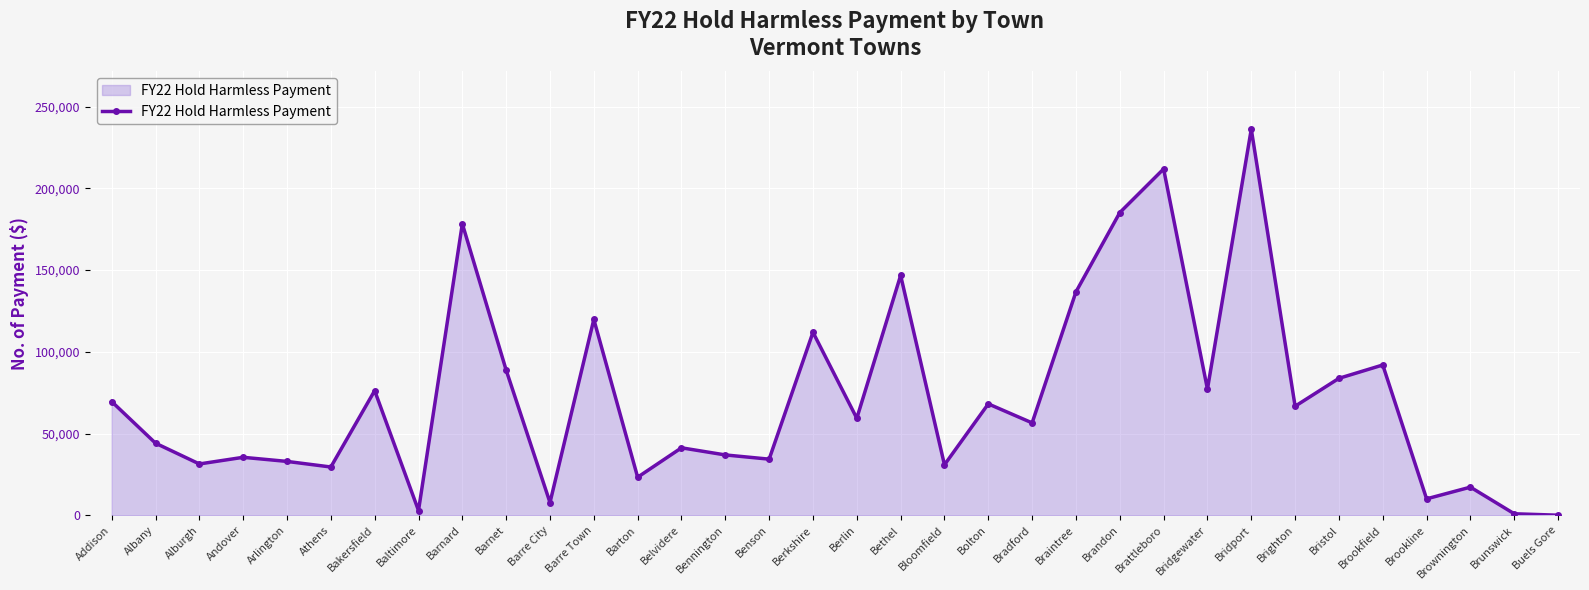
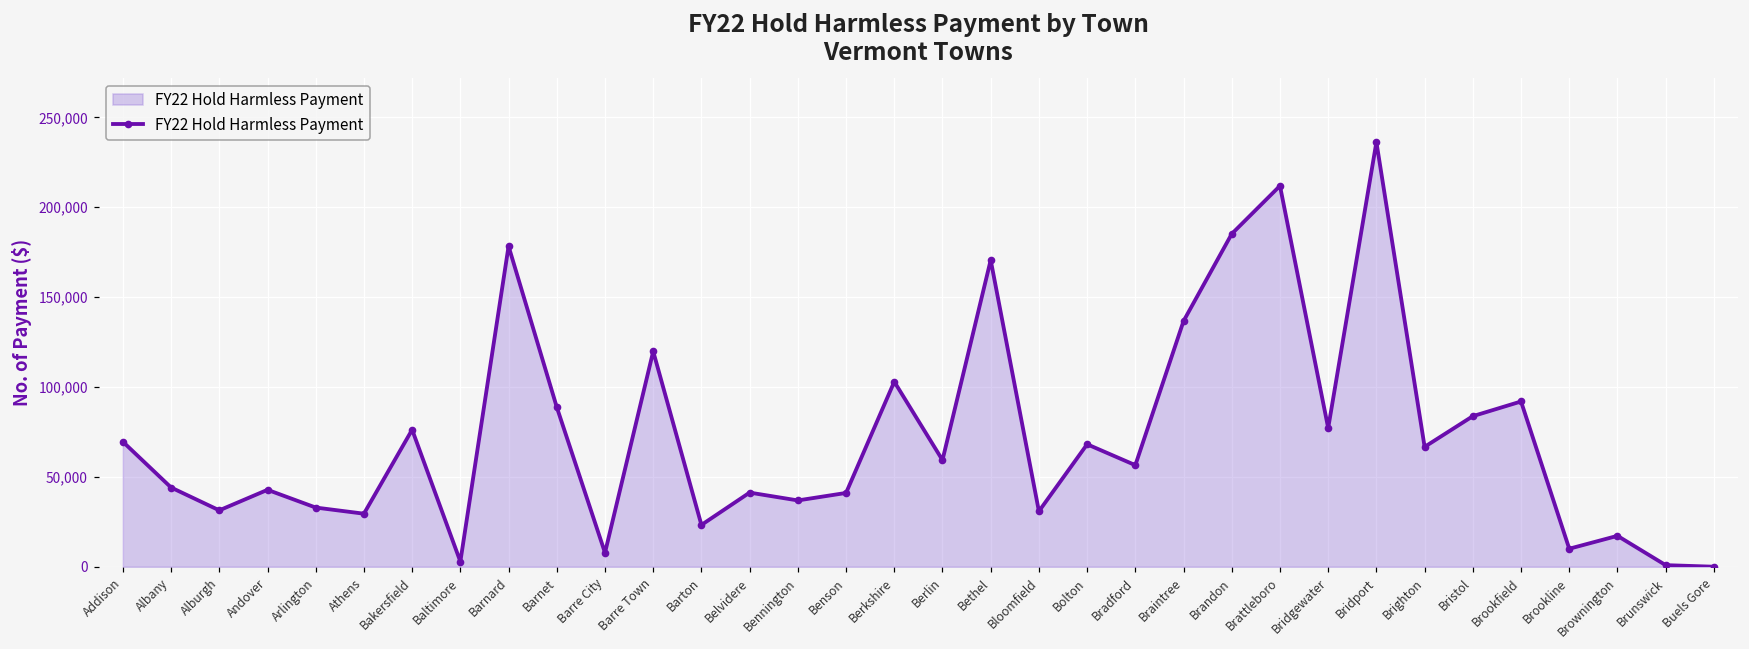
Andover: 35,000 -> 43,000
Benson: 34,000 -> 41,000
Berkshire: 112,000 -> 103,000
Bethel: 147,000 -> 171,000
